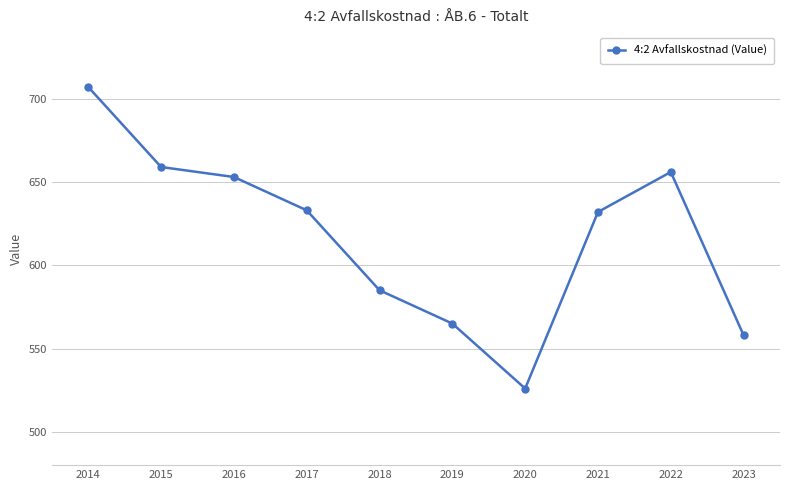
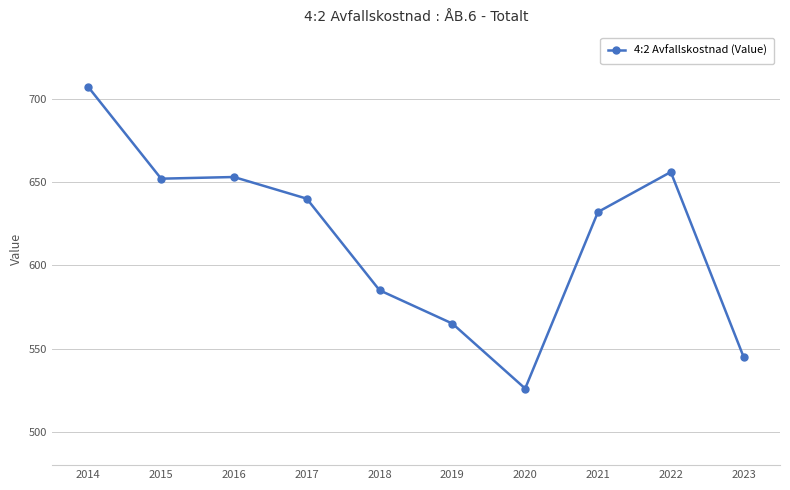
2015: 659 -> 652
2017: 633 -> 640
2023: 558 -> 545
